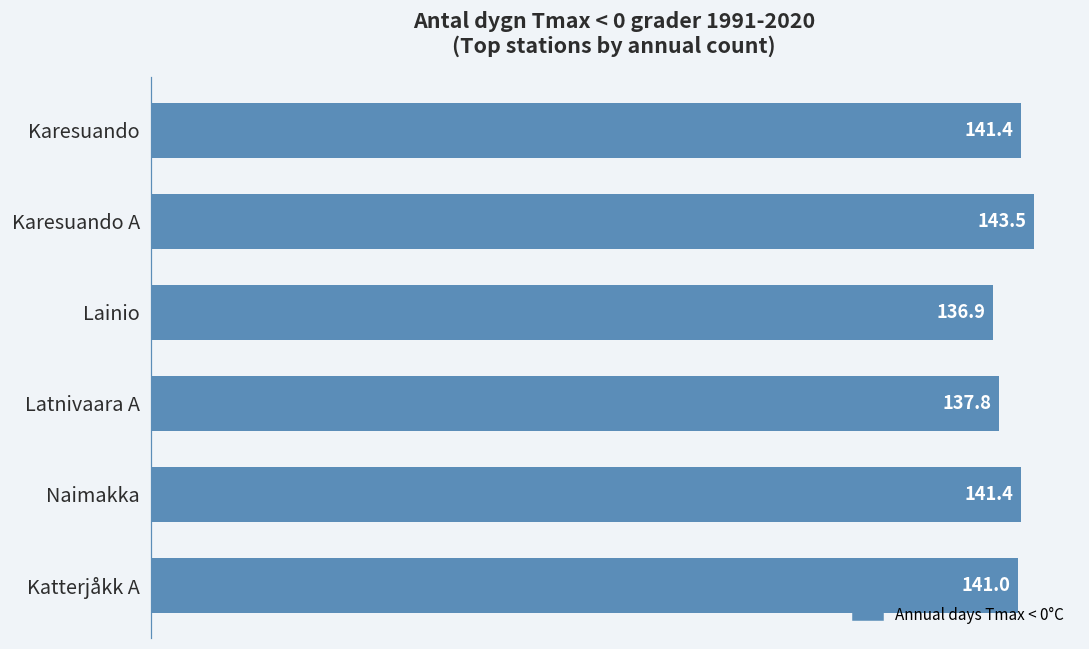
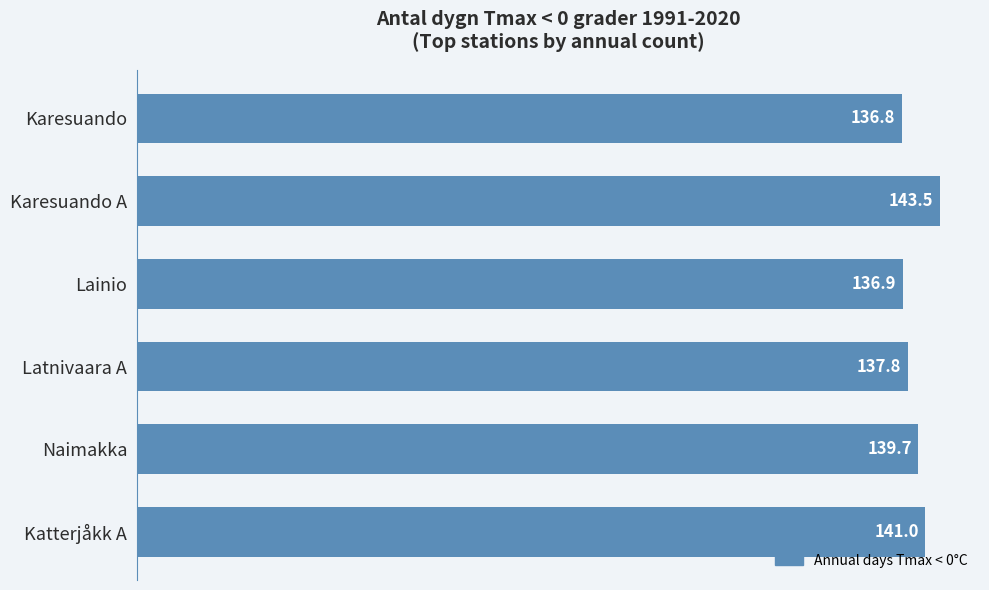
Karesuando: 141.4 -> 136.8
Naimakka: 141.4 -> 139.7
